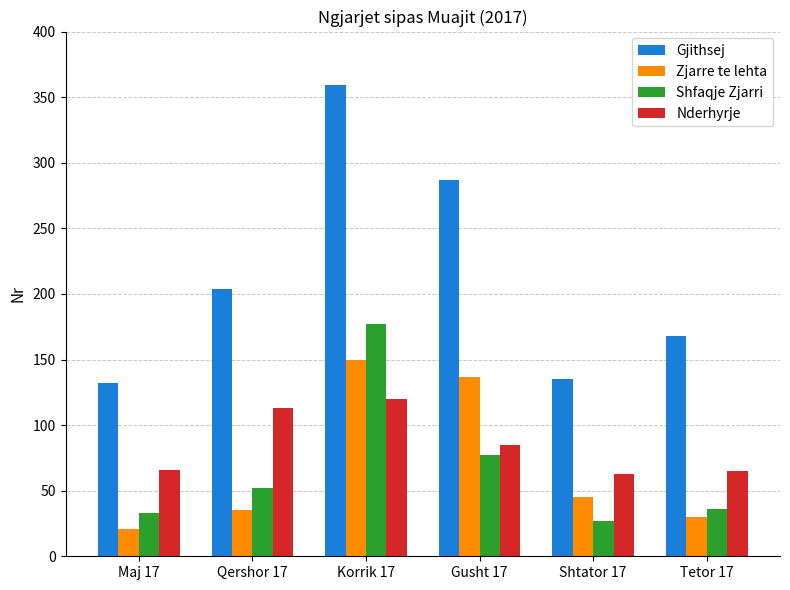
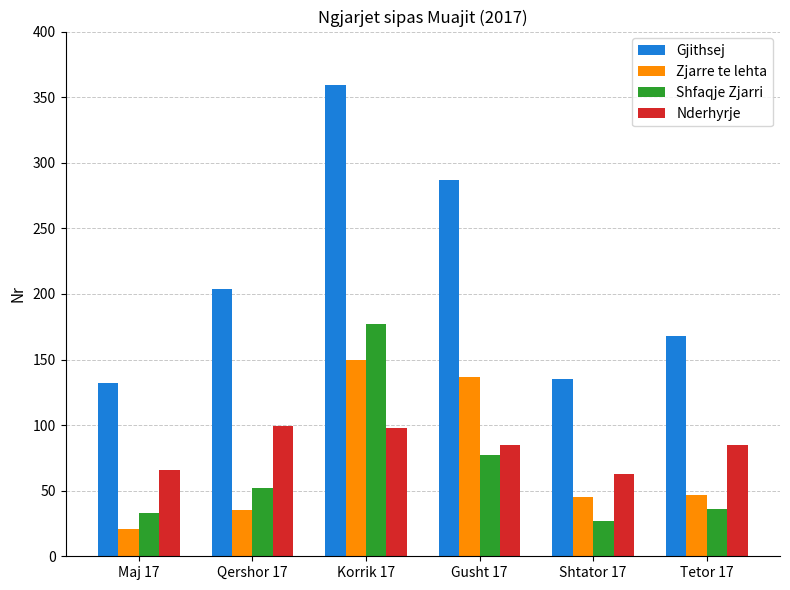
Nderhyrje, Qershor 17: 113 -> 99
Nderhyrje, Korrik 17: 120 -> 98
Zjarre te lehta, Tetor 17: 30 -> 47
Nderhyrje, Tetor 17: 65 -> 85
